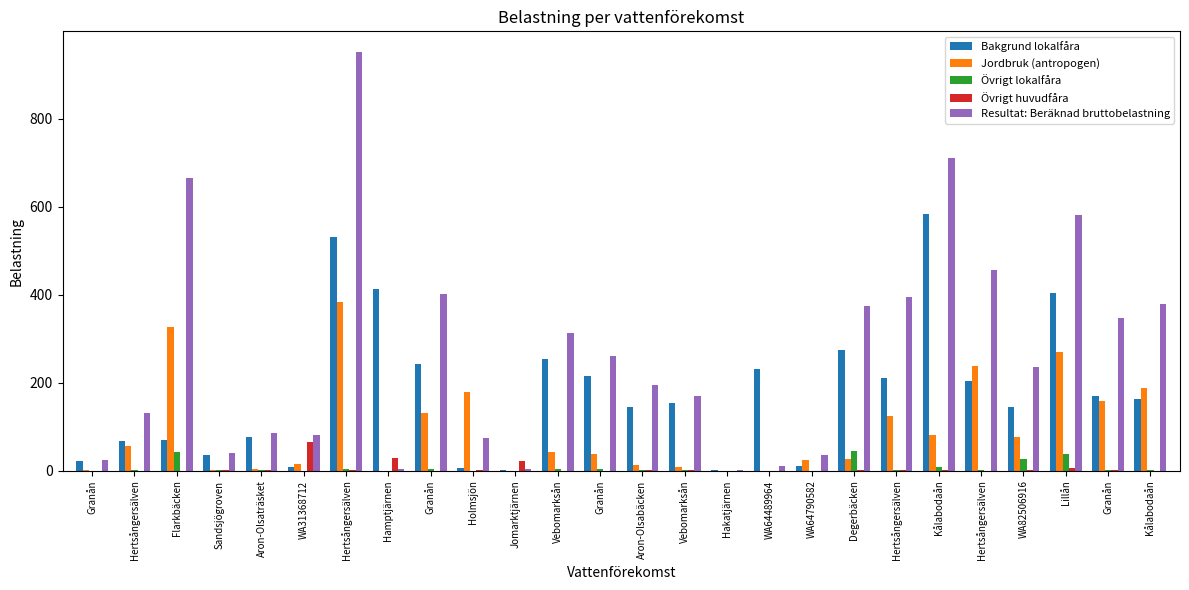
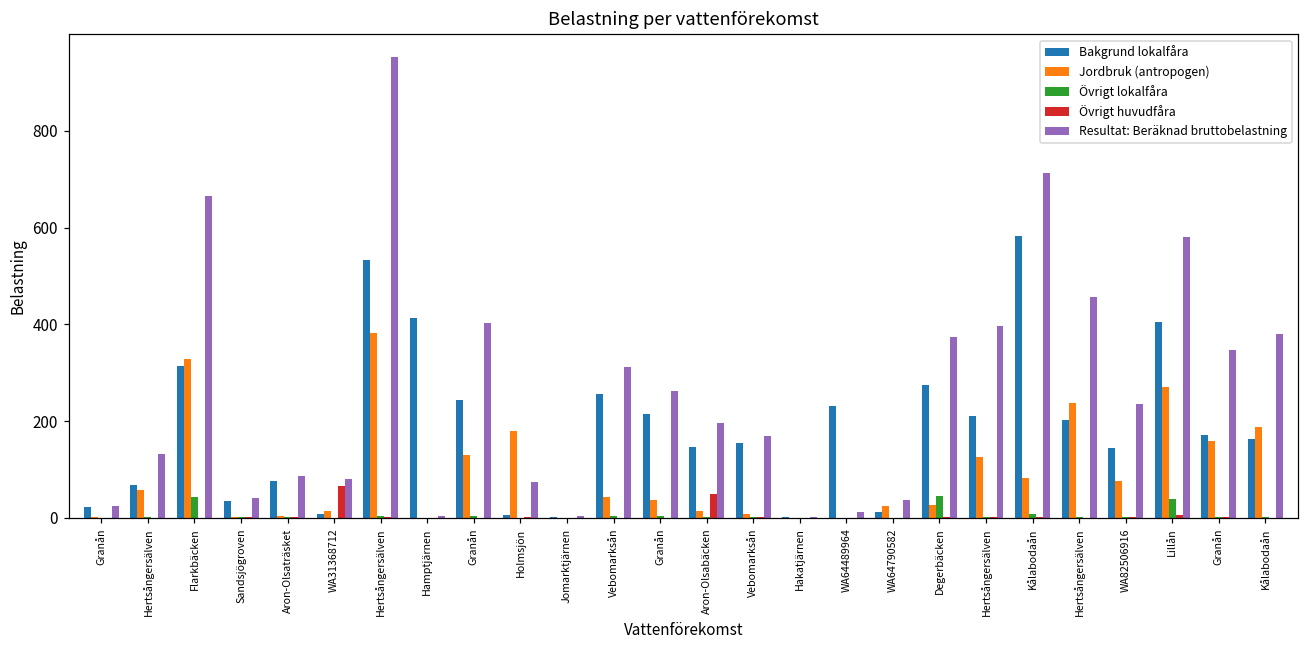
Bakgrund lokalfåra, Flarkbäcken: 70 -> 310
Övrigt huvudfåra, Hamptjärnen: 30 -> 0
Övrigt huvudfåra, Jomarktjärnen: 20 -> 0
Övrigt huvudfåra, Aron-Olsabäcken: 0 -> 50
Övrigt lokalfåra, WA82506916: 30 -> 0
